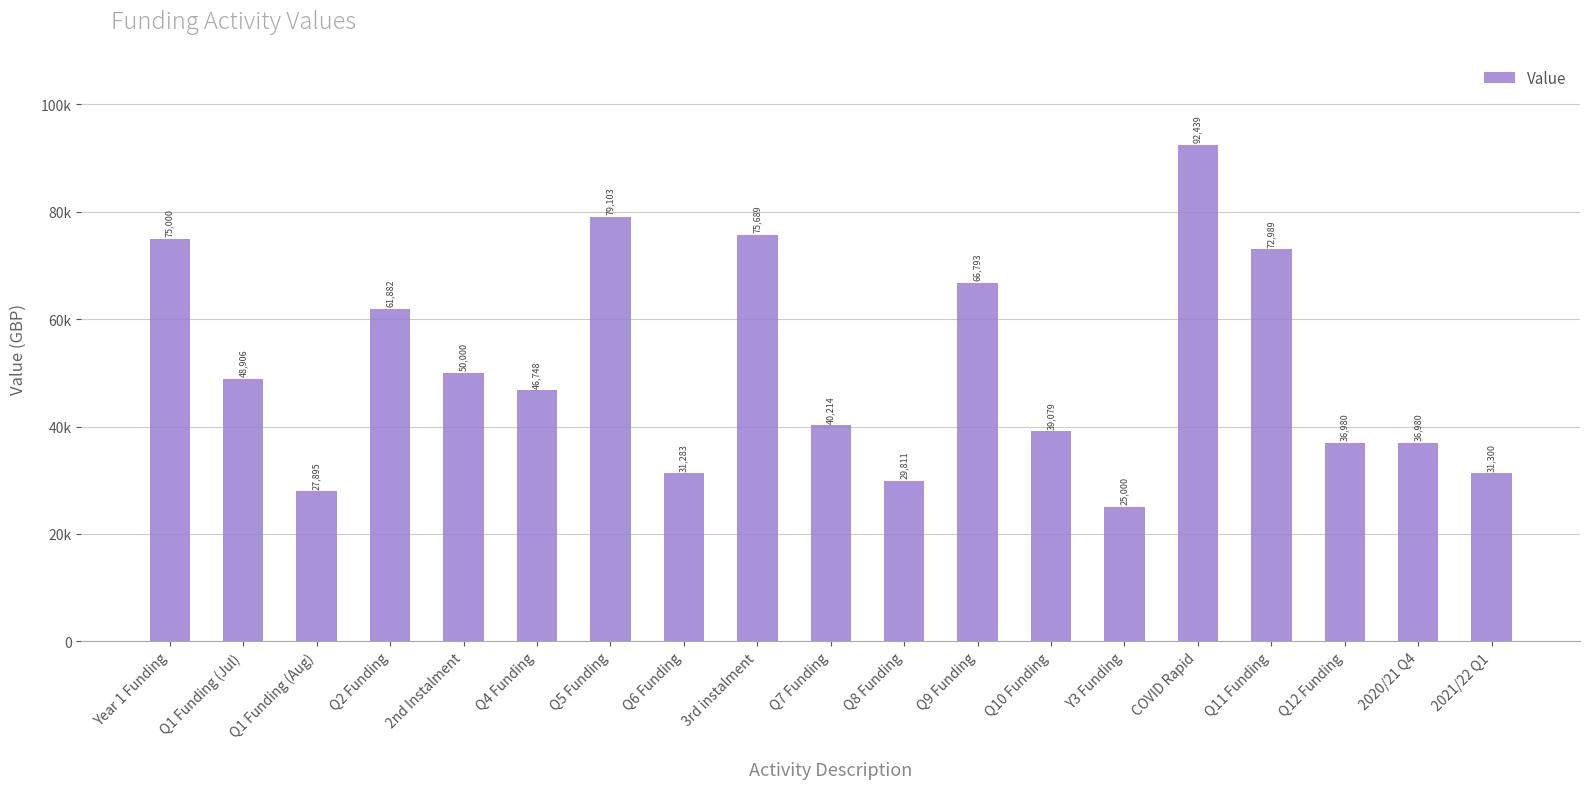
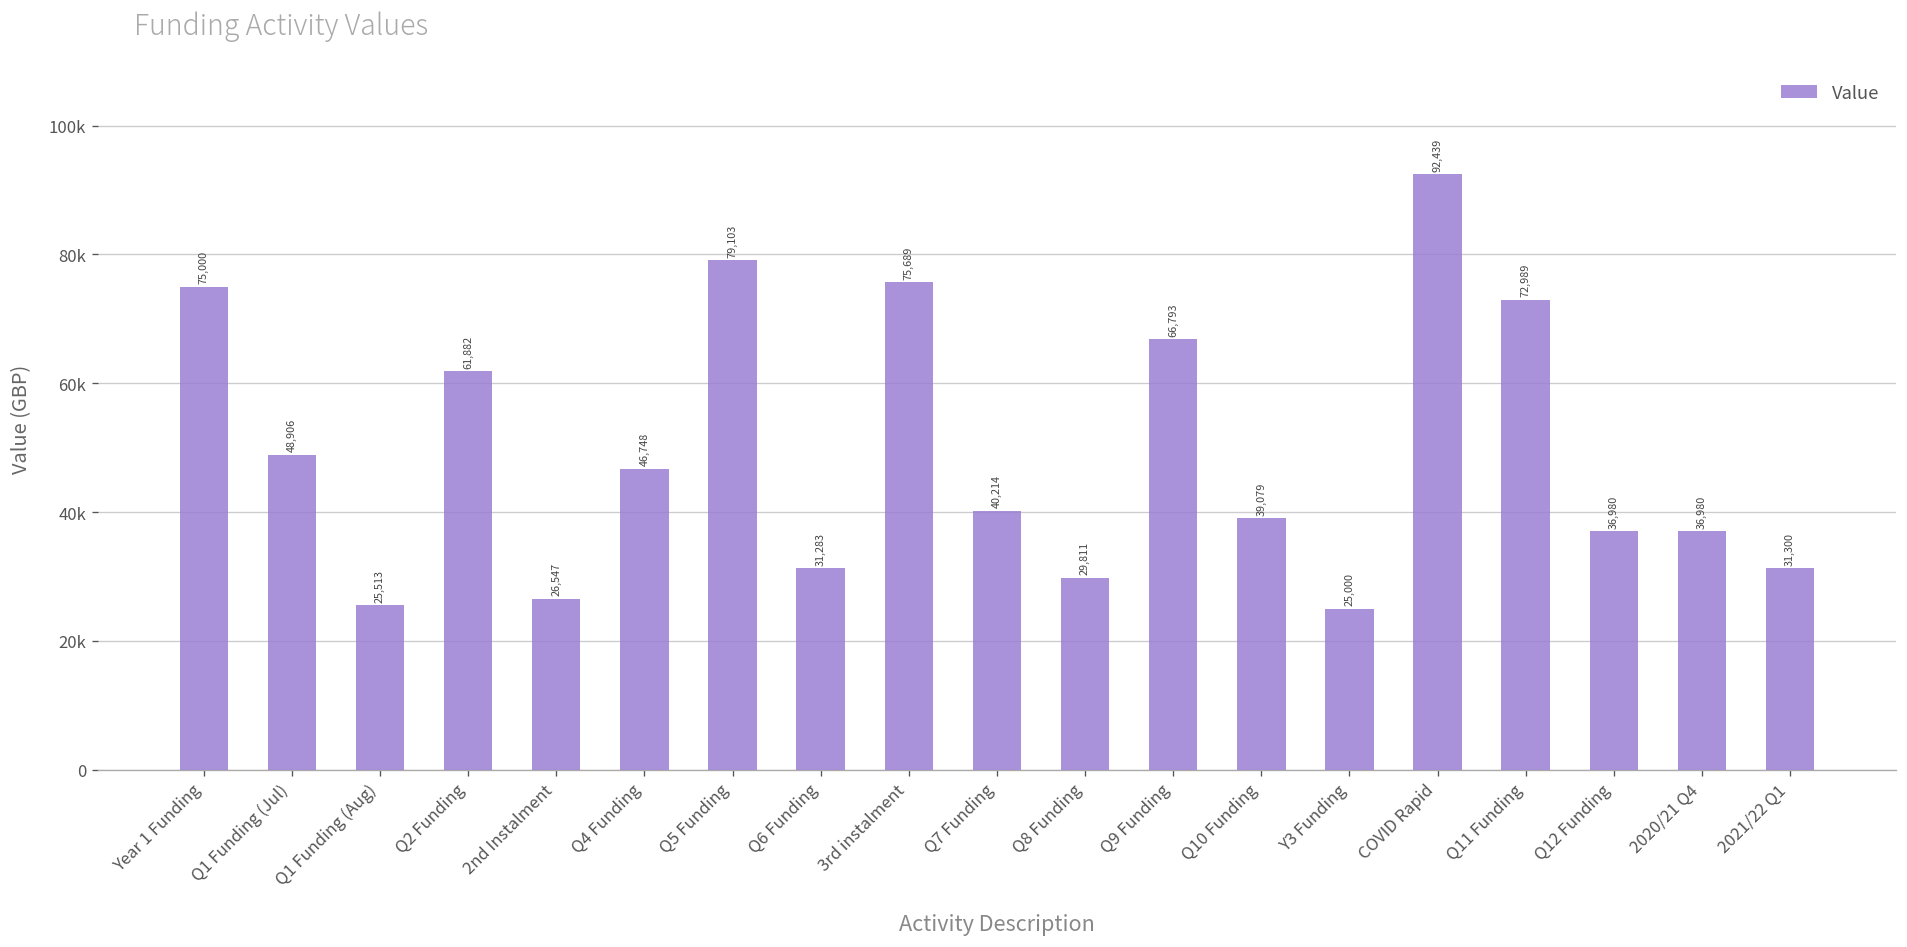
Q1 Funding (Aug): 27,895 -> 25,513
2nd Instalment: 50,000 -> 26,547
